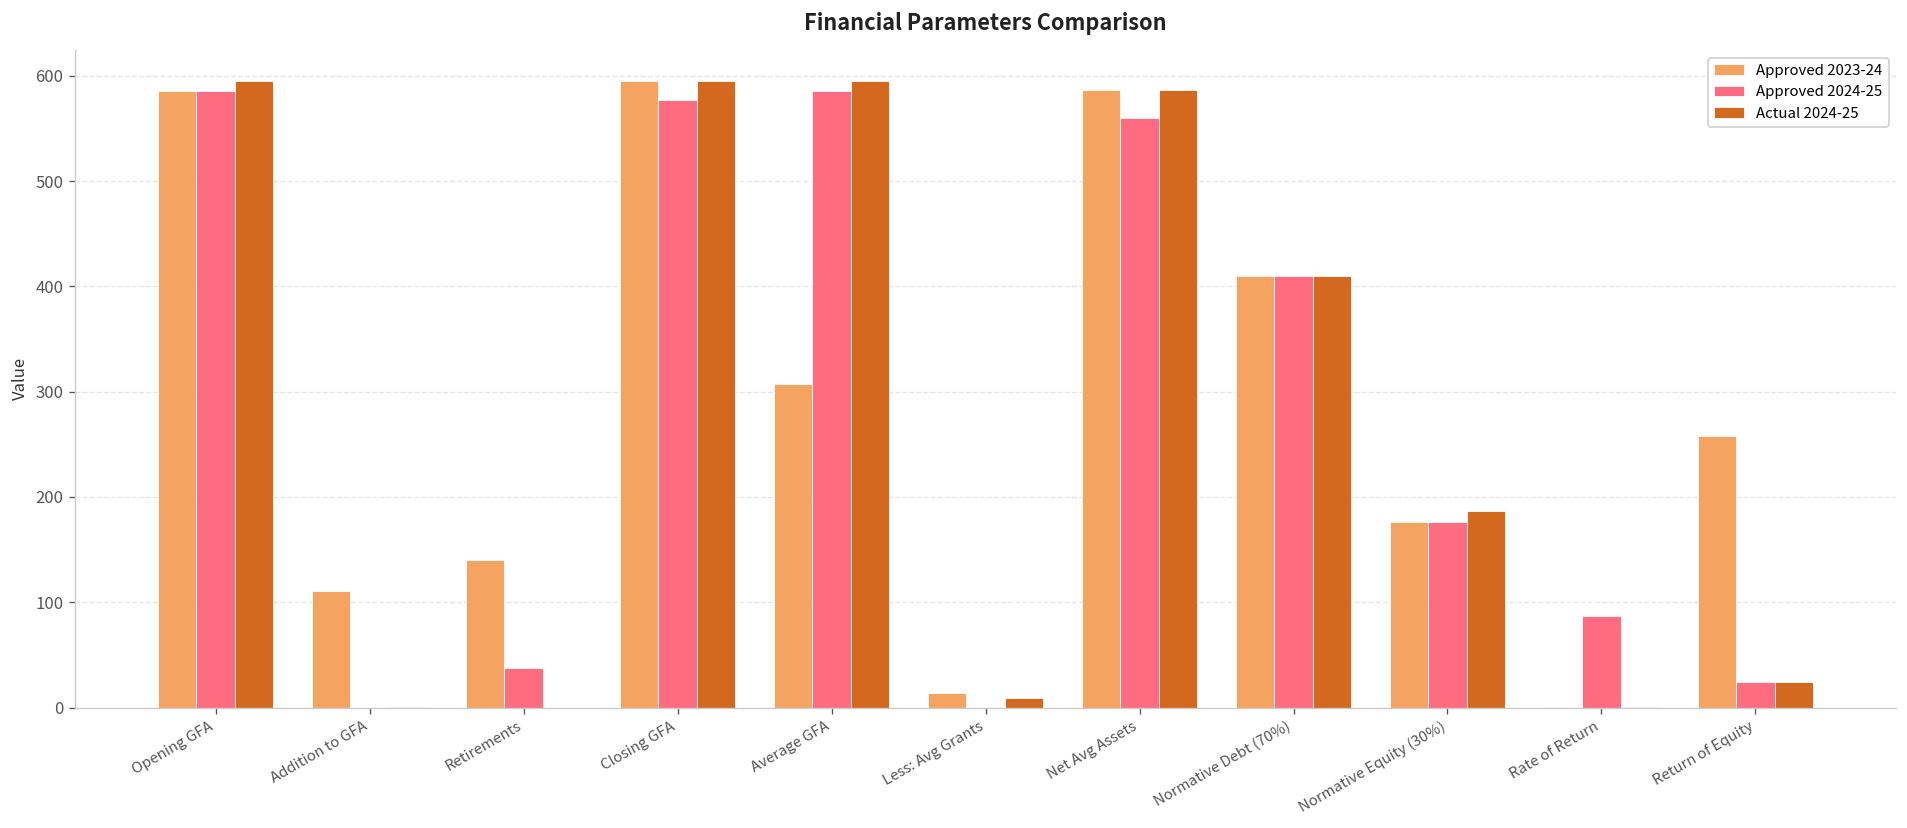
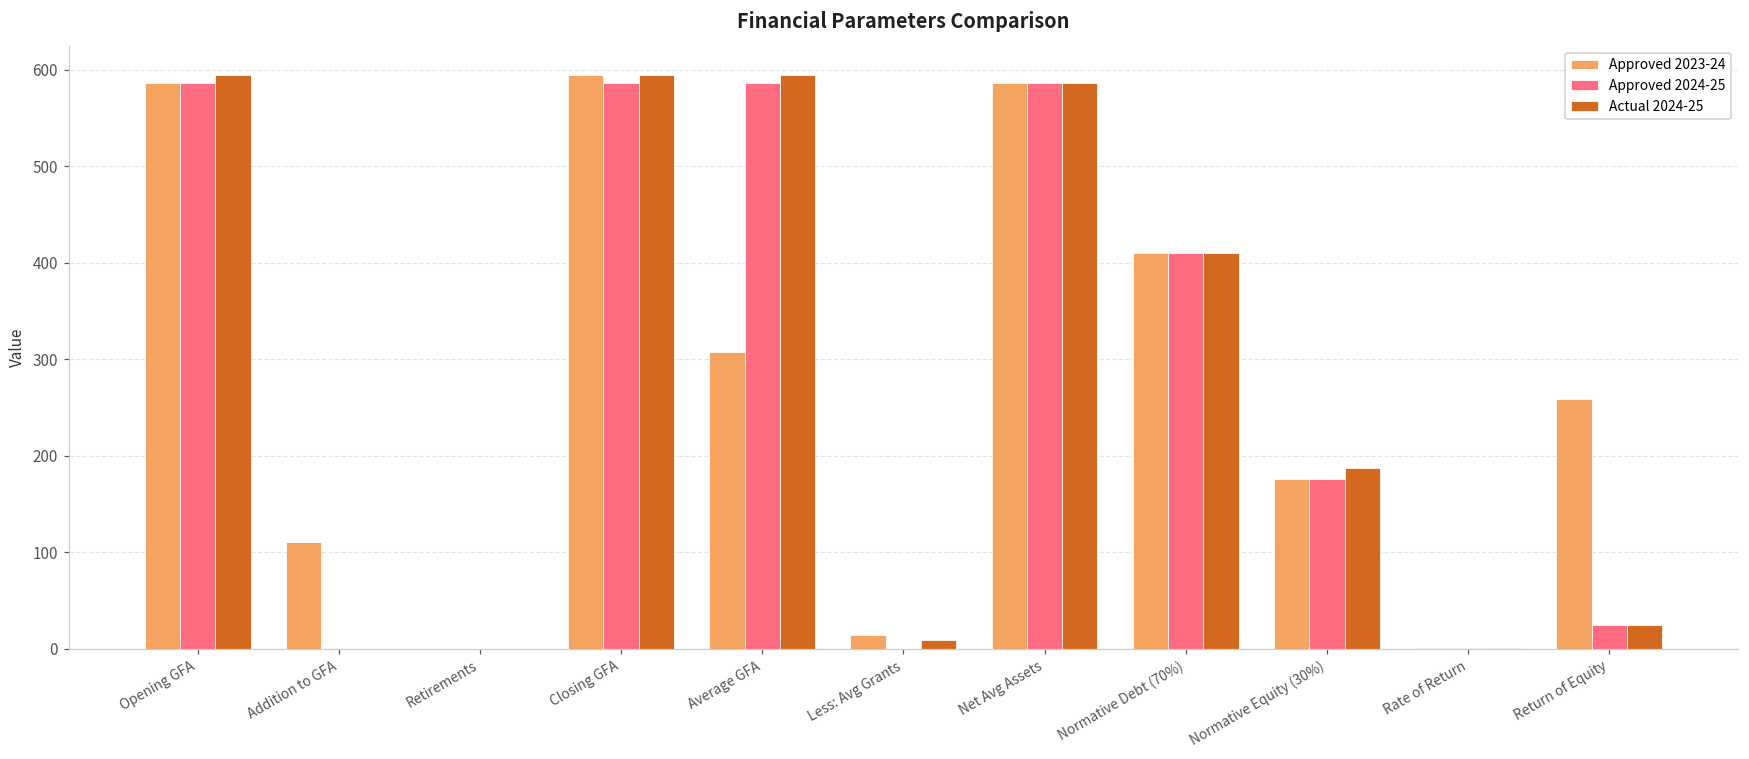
Approved 2023-24, Retirements: 140 -> 0
Approved 2024-25, Retirements: 40 -> 0
Approved 2024-25, Closing GFA: 580 -> 590
Approved 2024-25, Net Avg Assets: 560 -> 590
Approved 2024-25, Rate of Return: 90 -> 0
